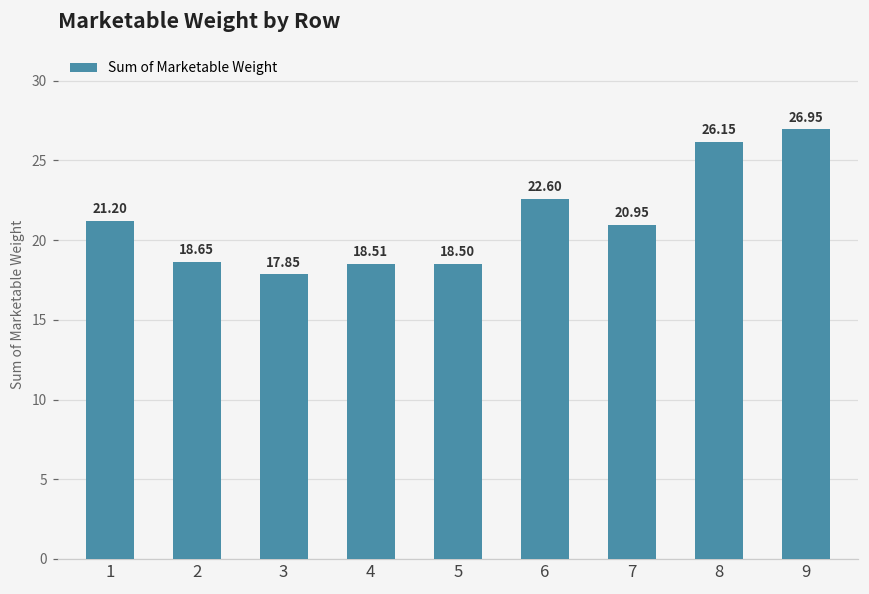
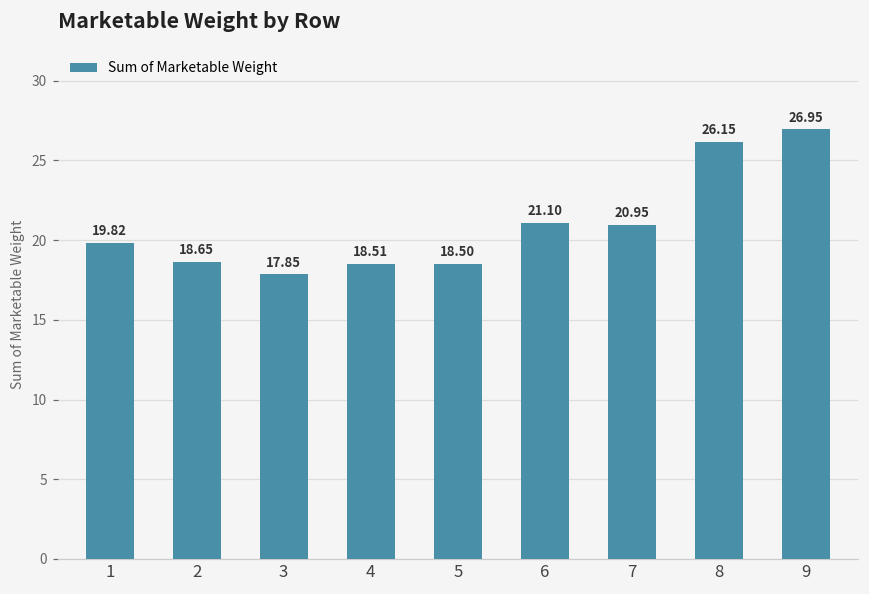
1: 21.20 -> 19.82
6: 22.60 -> 21.10
